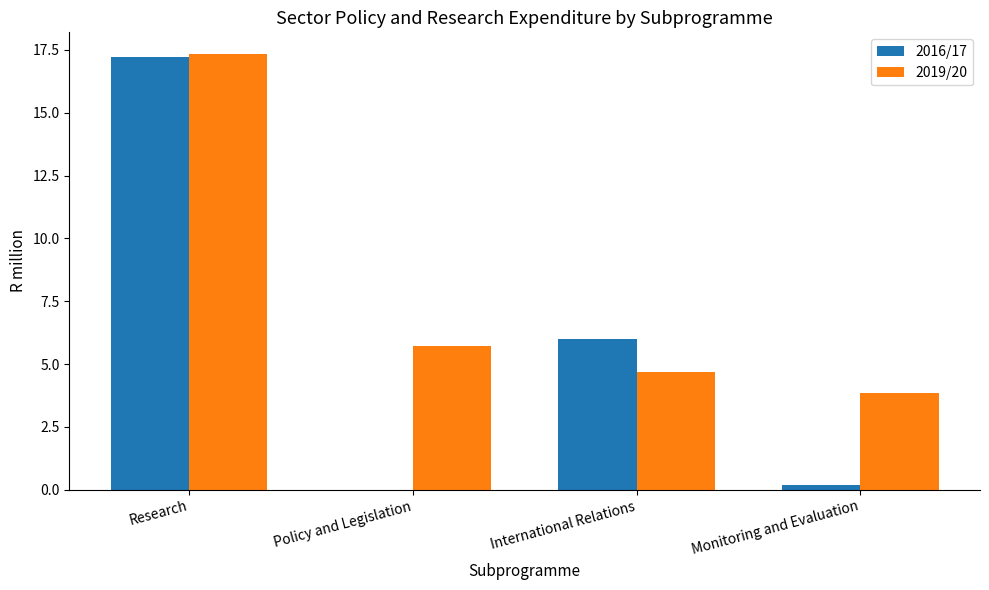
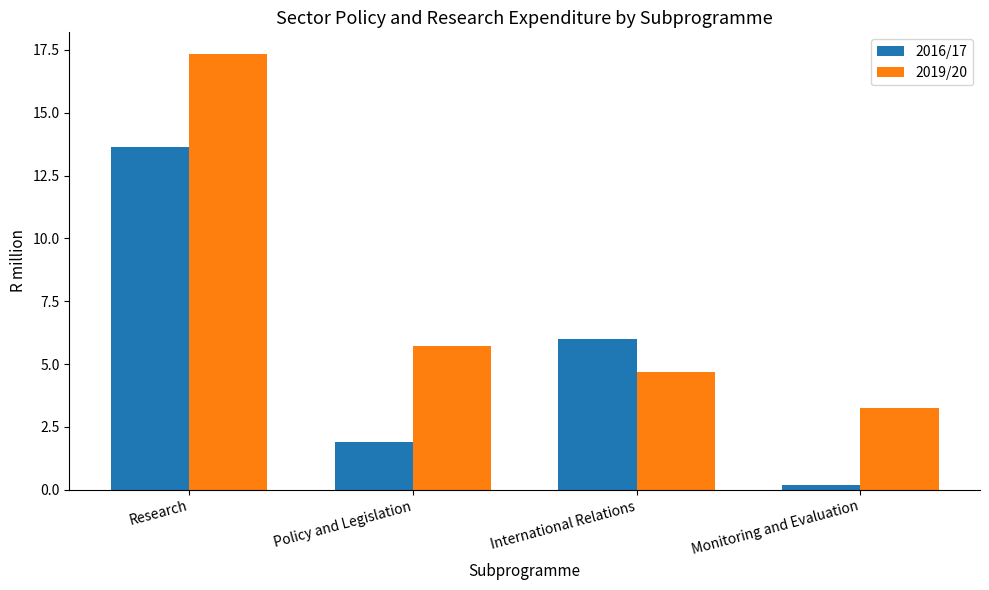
2016/17, Research: 17.2 -> 13.6
2016/17, Policy and Legislation: 0.0 -> 1.9
2019/20, Monitoring and Evaluation: 3.9 -> 3.3
